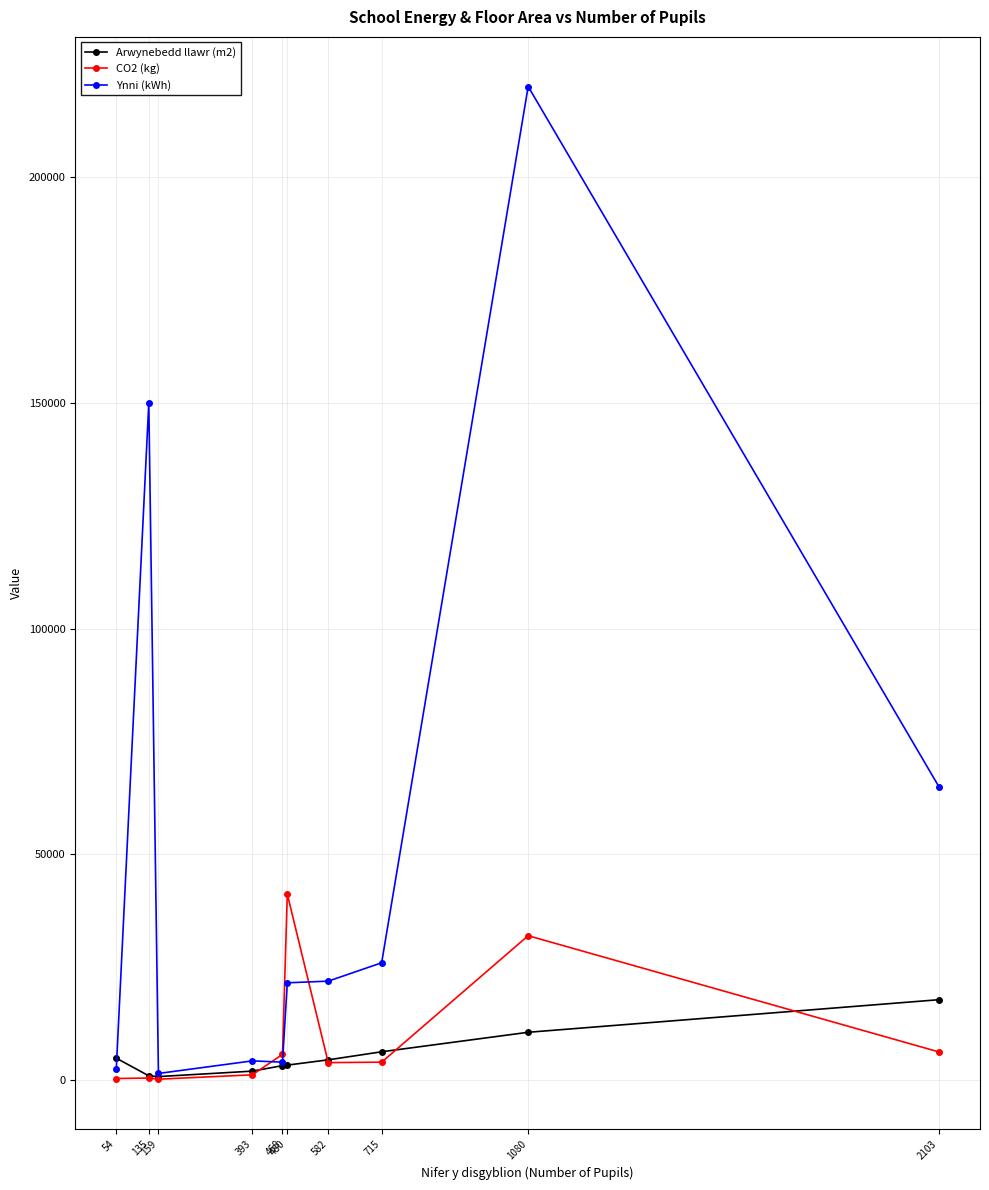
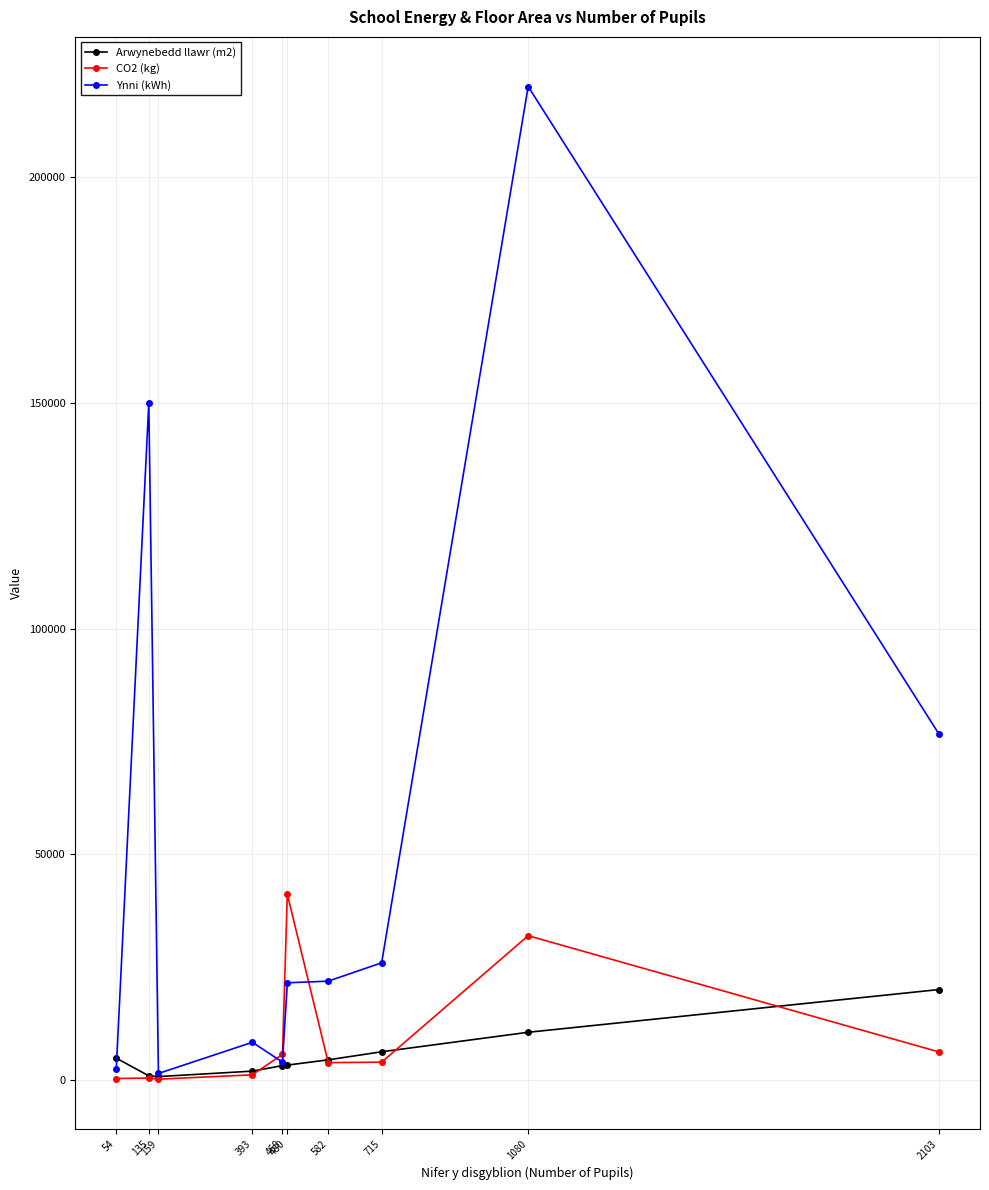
Ynni (kWh), 393: 4000 -> 8000
Arwynebedd llawr (m2), 2103: 18000 -> 20000
Ynni (kWh), 2103: 65000 -> 77000
